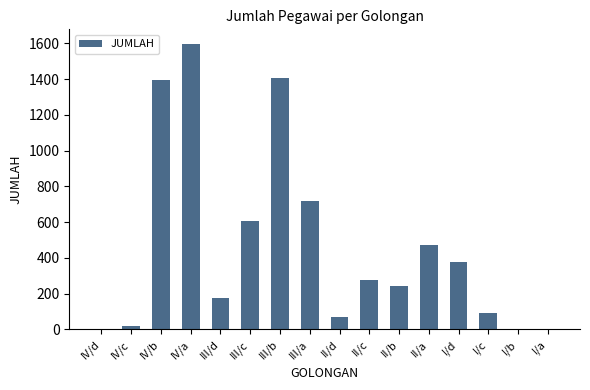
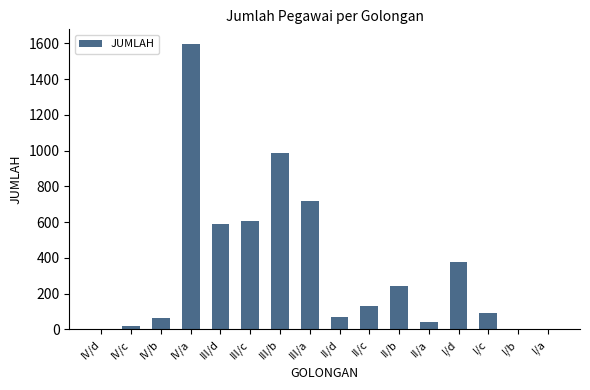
IV/b: 1400 -> 70
III/d: 180 -> 590
III/b: 1410 -> 990
II/c: 280 -> 130
II/a: 470 -> 40
